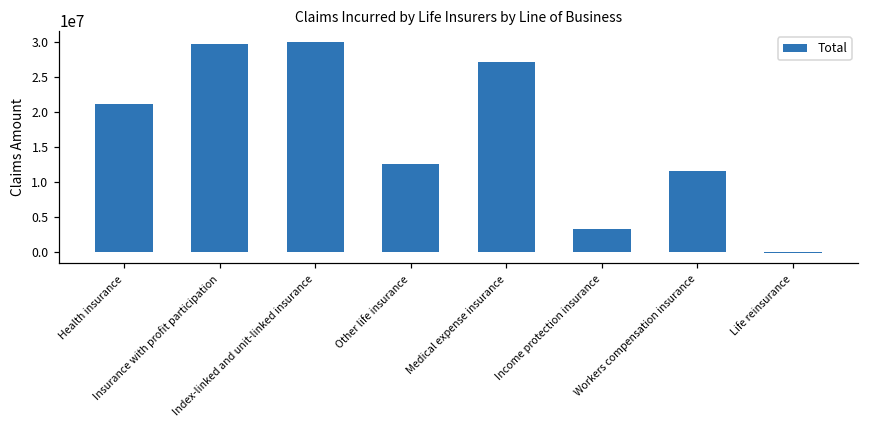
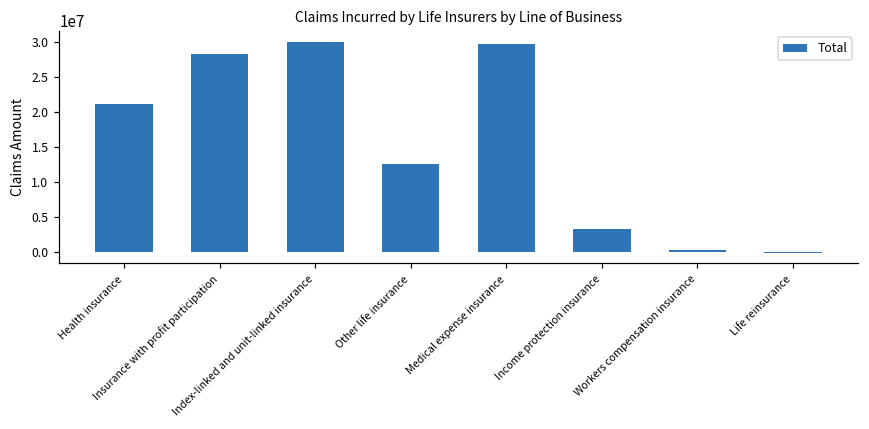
Insurance with profit participation: 30000000 -> 28000000
Medical expense insurance: 27000000 -> 30000000
Workers compensation insurance: 12000000 -> 0
